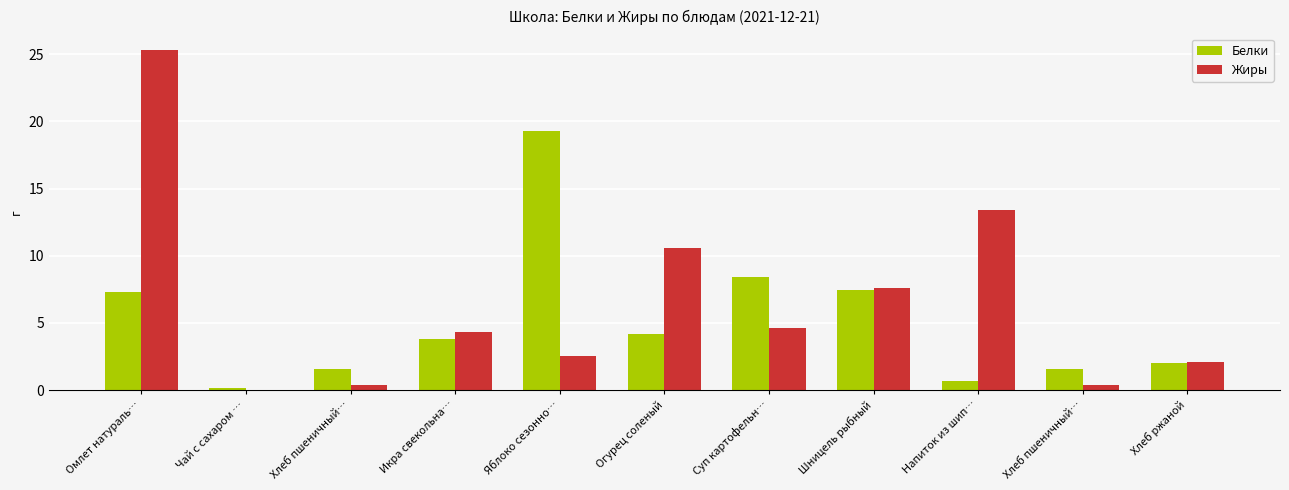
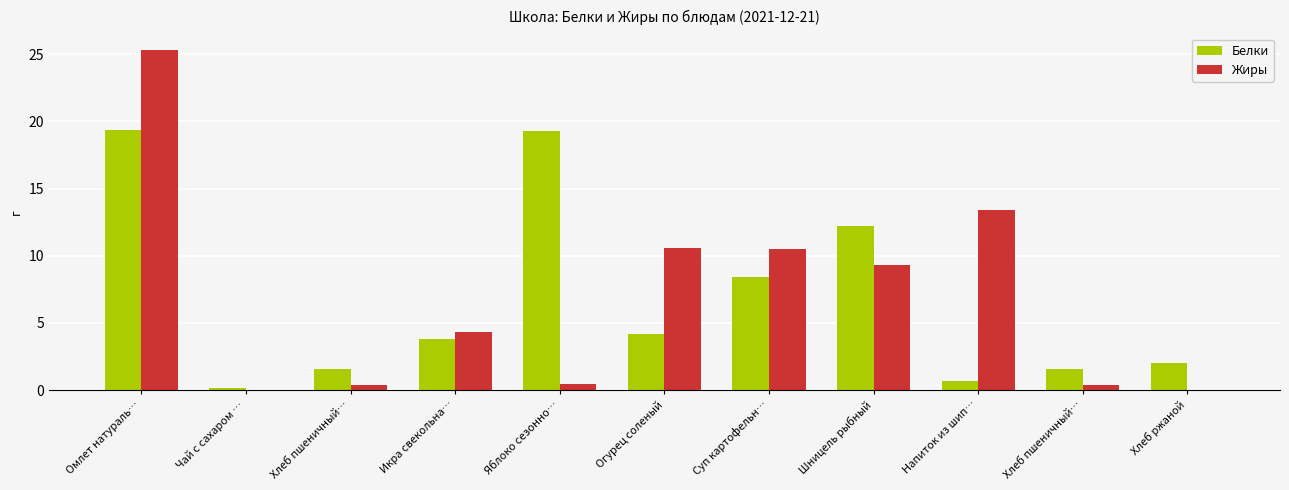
Белки, Омлет натураль…: 7.3 -> 19.4
Жиры, Яблоко сезонно…: 2.6 -> 0.5
Жиры, Суп картофельн…: 4.6 -> 10.5
Белки, Шницель рыбный: 7.5 -> 12.3
Жиры, Шницель рыбный: 7.6 -> 9.3
Жиры, Хлеб ржаной: 2.1 -> 0.0
